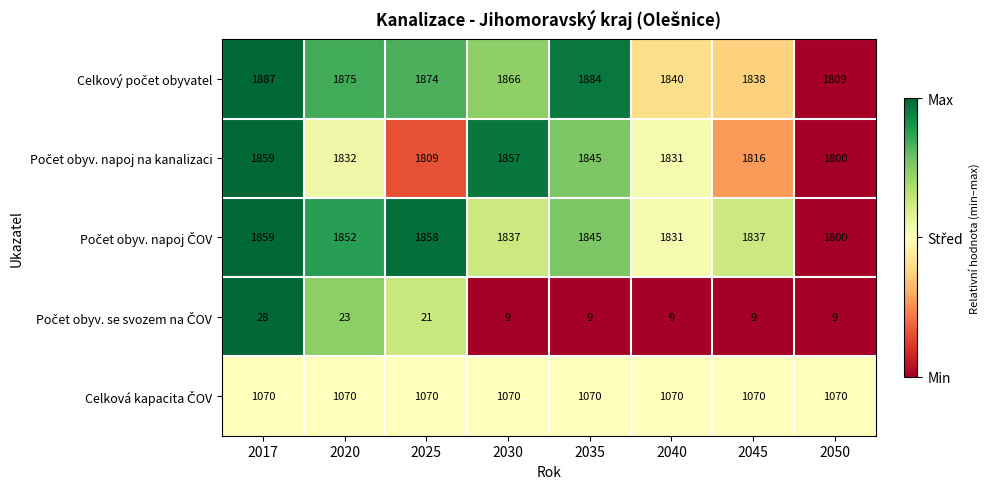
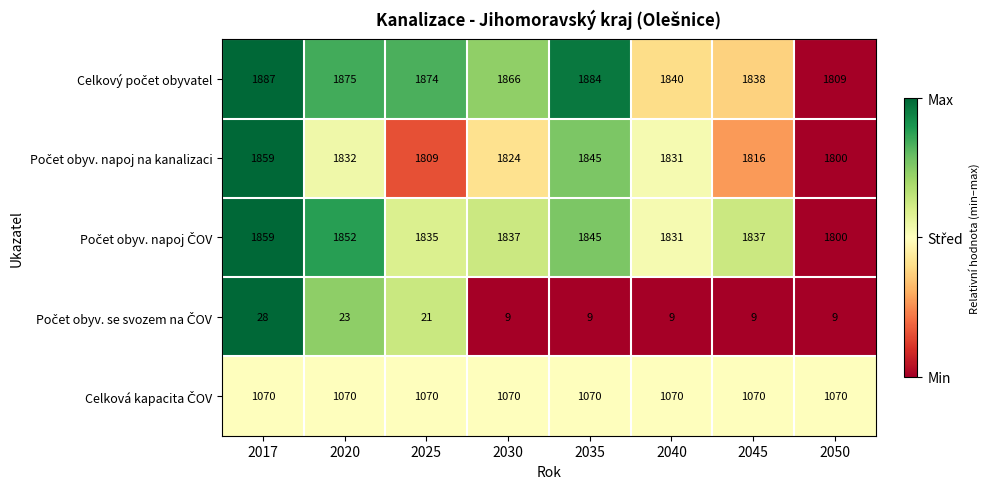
Počet obyv. napoj na kanalizaci, 2030: 1857 -> 1824
Počet obyv. napoj ČOV, 2025: 1858 -> 1835
